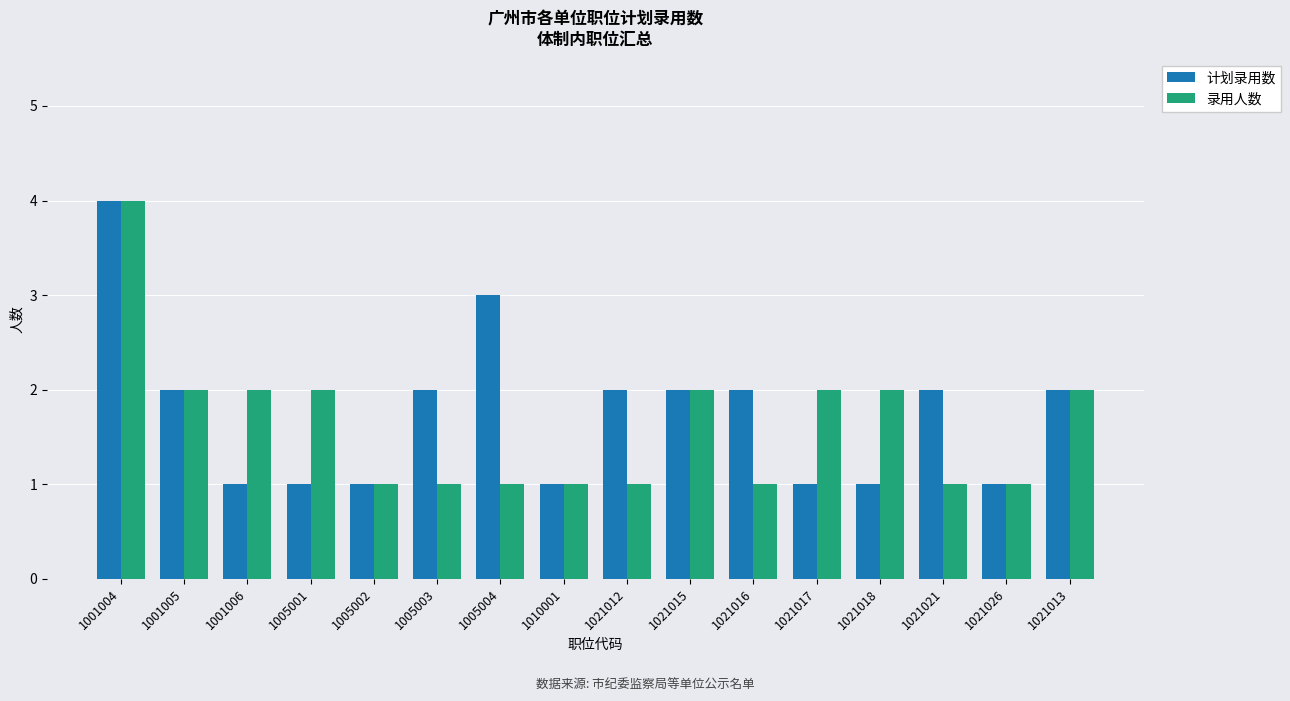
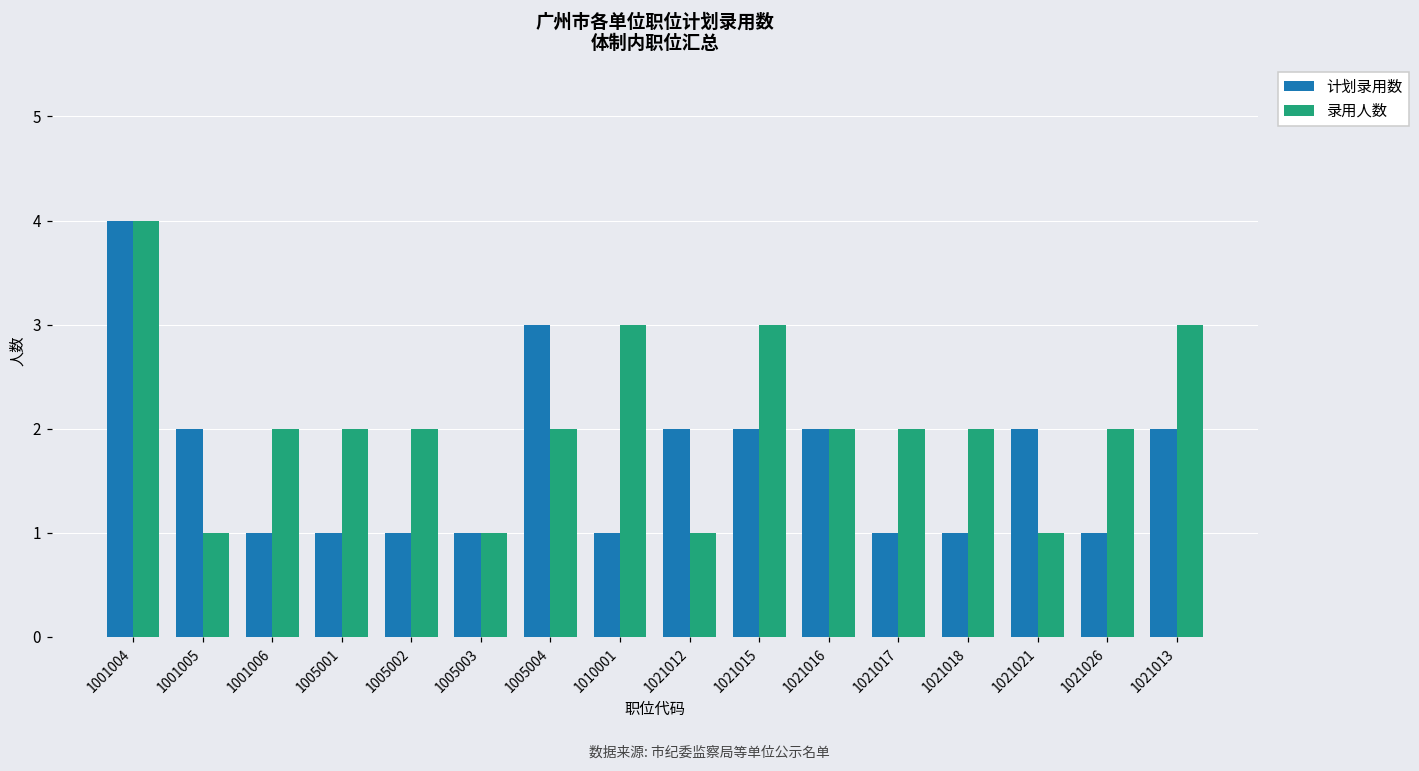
录用人数, 1001005: 2 -> 1
录用人数, 1005002: 1 -> 2
计划录用数, 1005003: 2 -> 1
录用人数, 1005004: 1 -> 2
录用人数, 1010001: 1 -> 3
录用人数, 1021015: 2 -> 3
录用人数, 1021016: 1 -> 2
录用人数, 1021026: 1 -> 2
录用人数, 1021013: 2 -> 3
